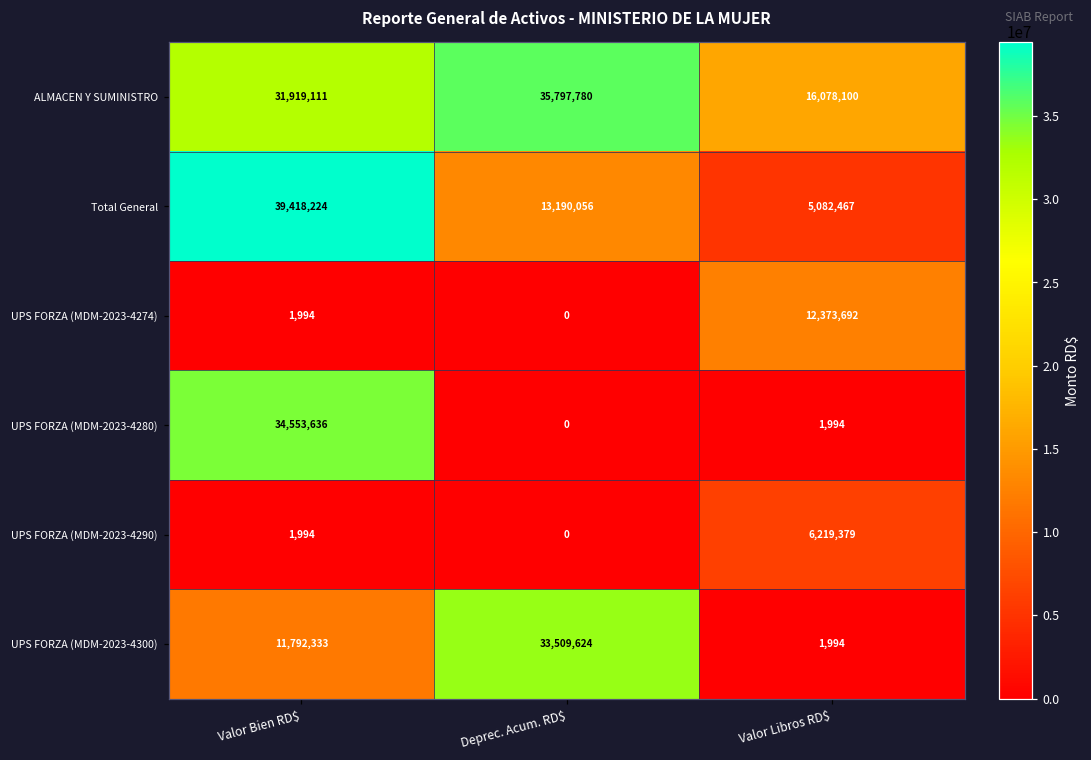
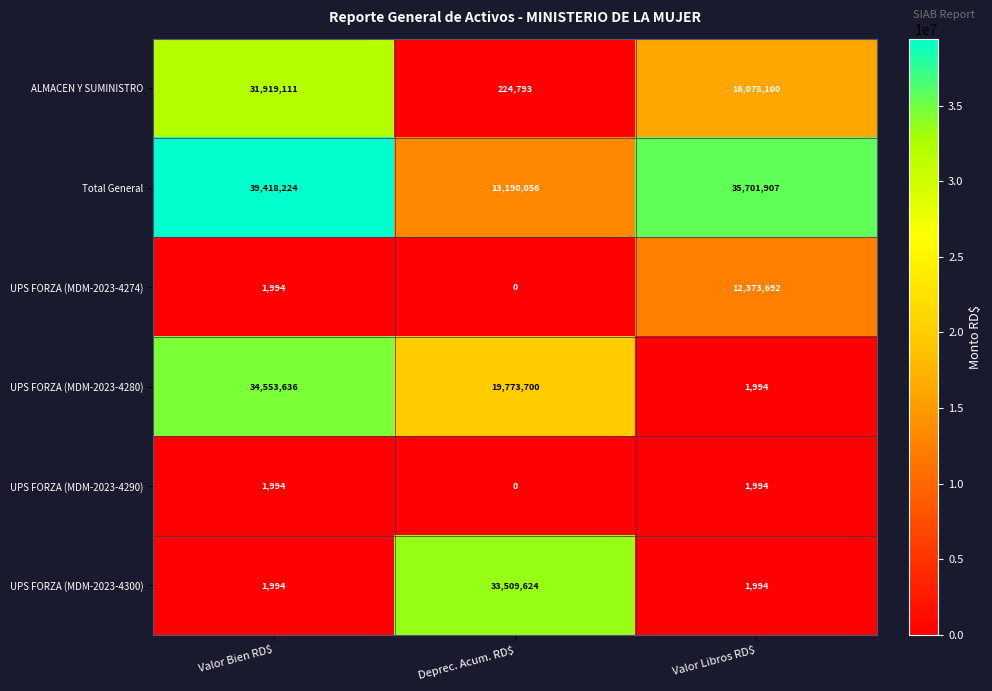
ALMACEN Y SUMINISTRO, Deprec. Acum. RD$: 35,797,780 -> 224,793
Total General, Valor Libros RD$: 5,082,467 -> 35,701,907
UPS FORZA (MDM-2023-4280), Deprec. Acum. RD$: 0 -> 19,773,700
UPS FORZA (MDM-2023-4290), Valor Libros RD$: 6,219,379 -> 1,994
UPS FORZA (MDM-2023-4300), Valor Bien RD$: 11,792,333 -> 1,994
